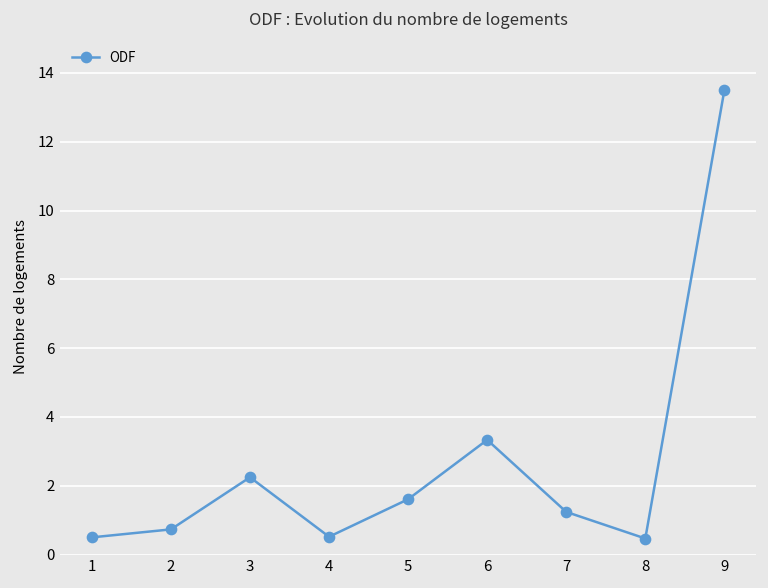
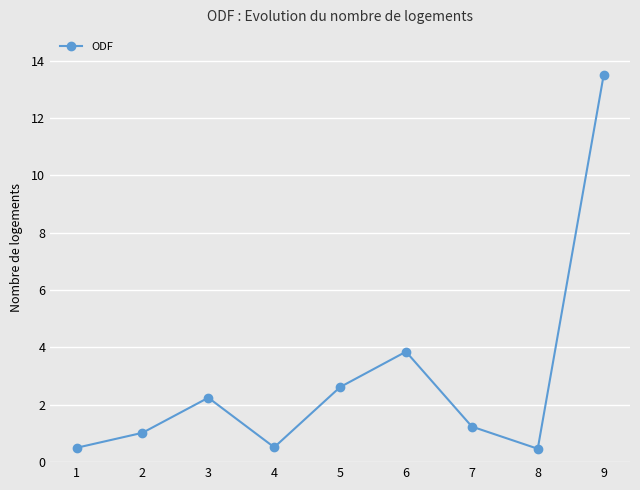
2: 0.7 -> 1.0
5: 1.6 -> 2.6
6: 3.3 -> 3.9
